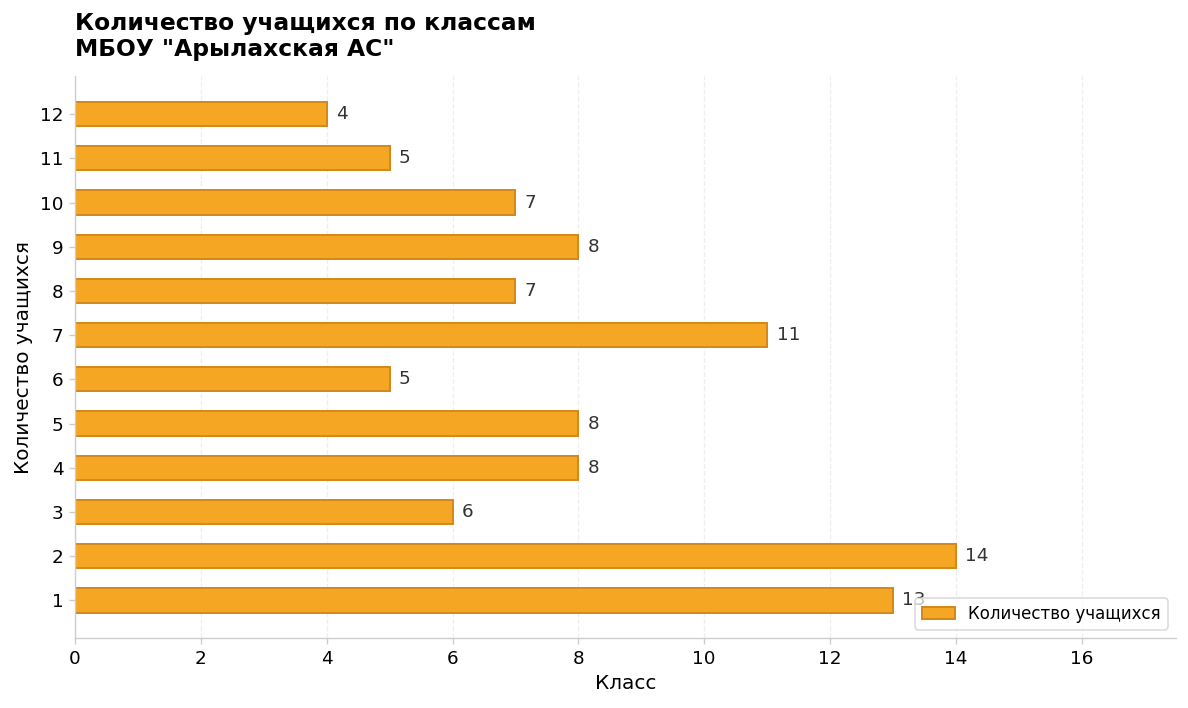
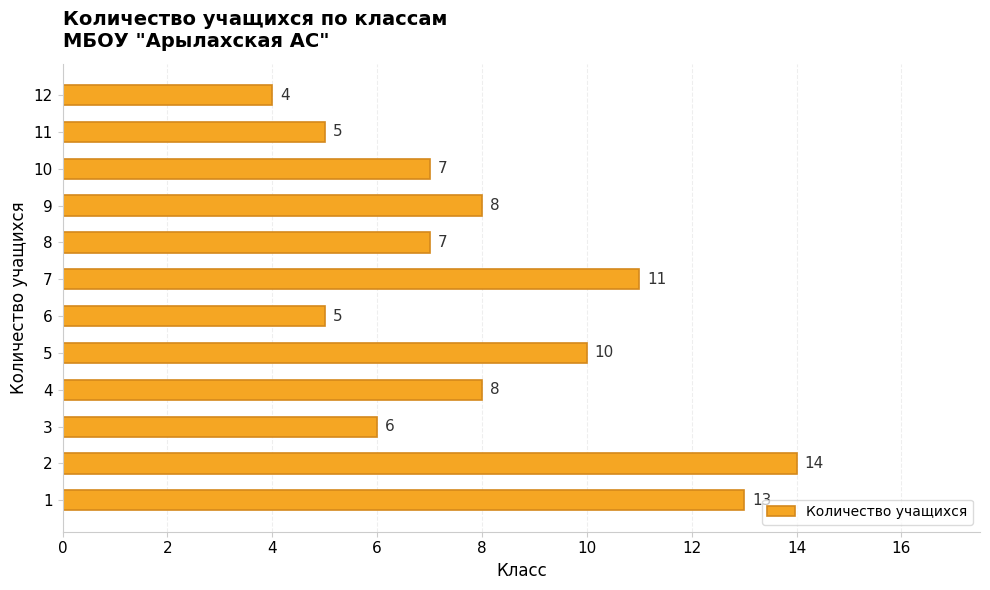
5: 8 -> 10
